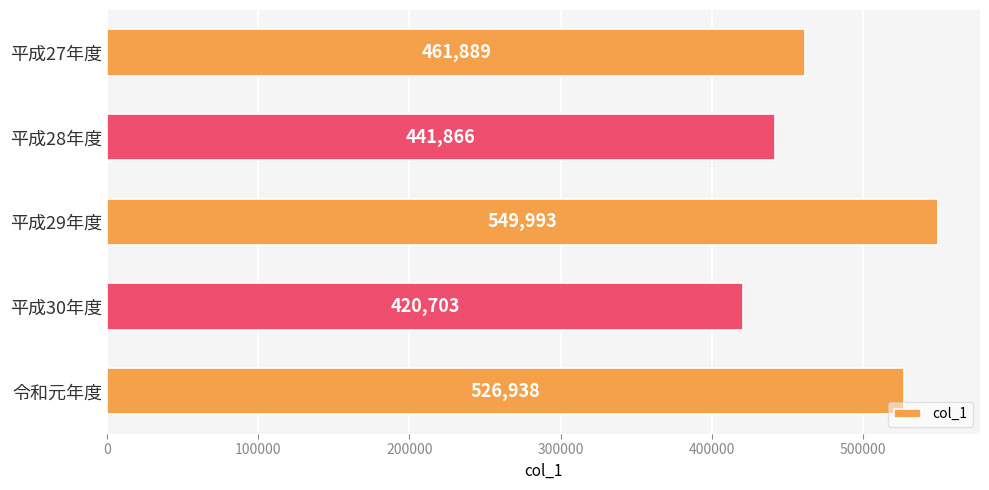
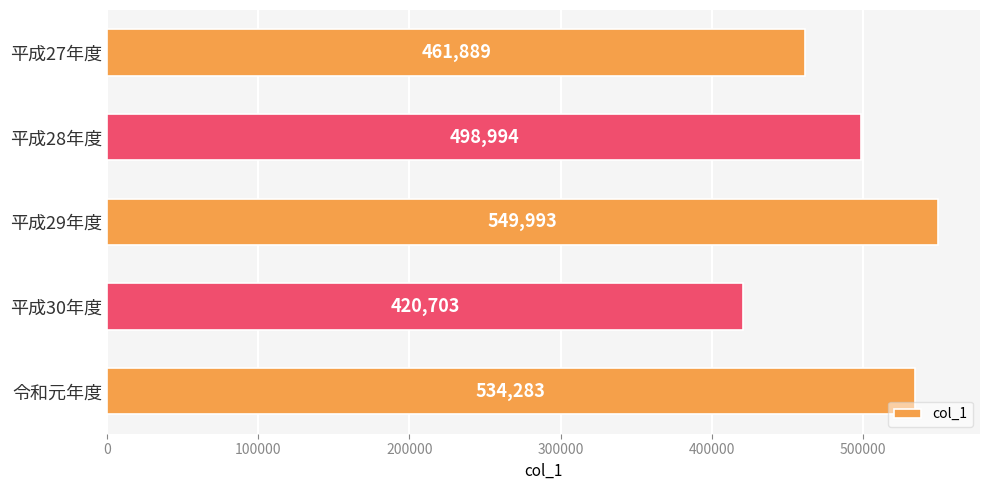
平成28年度: 441,866 -> 498,994
令和元年度: 526,938 -> 534,283
